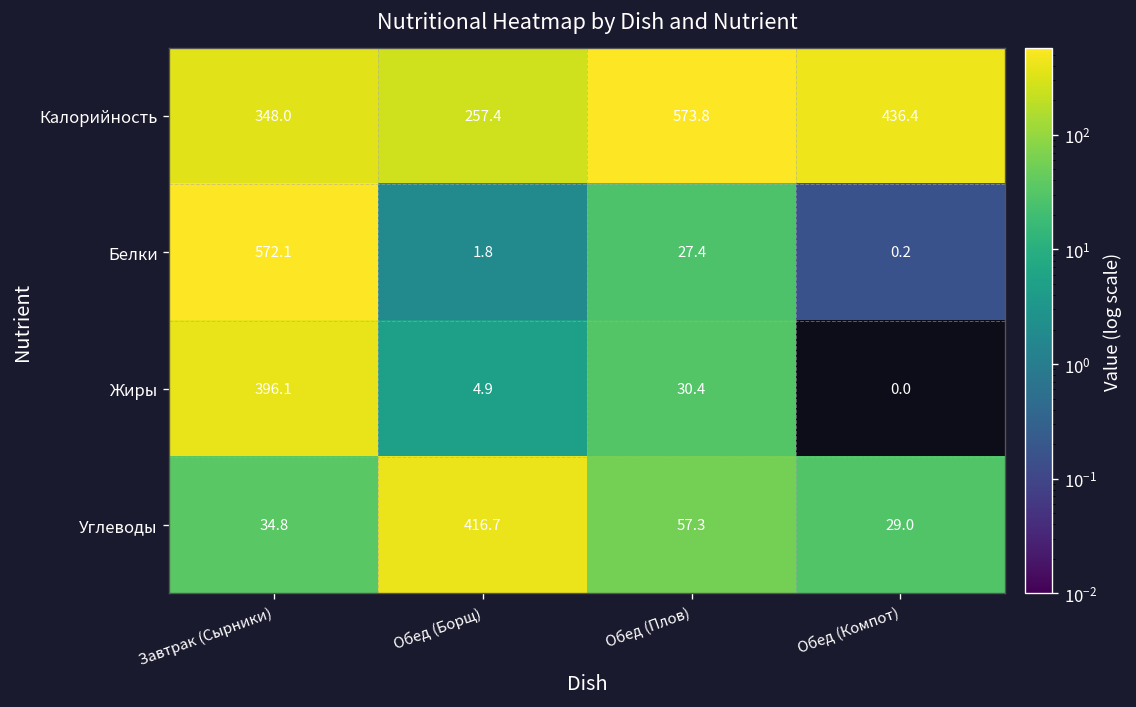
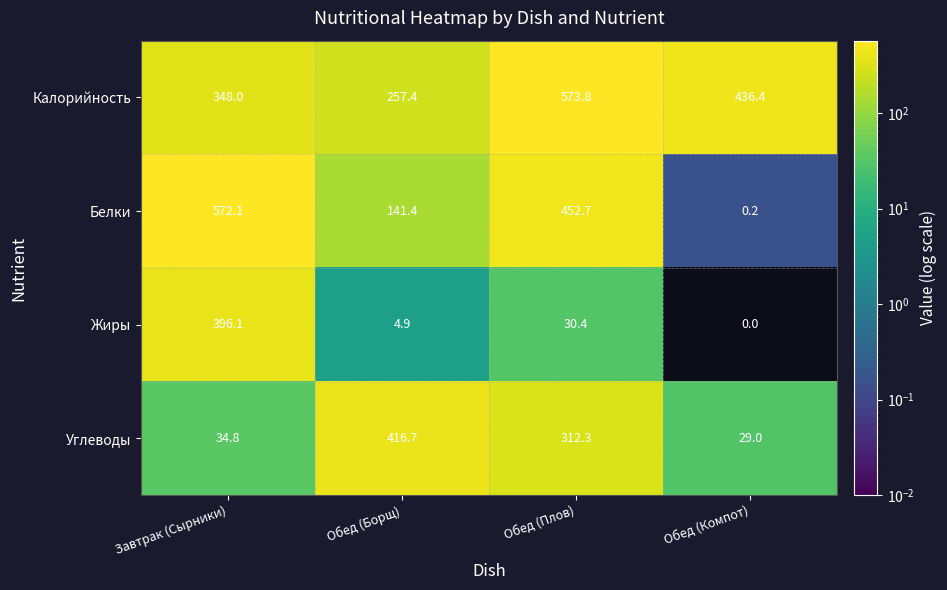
Белки, Обед (Борщ): 1.8 -> 141.4
Белки, Обед (Плов): 27.4 -> 452.7
Углеводы, Обед (Плов): 57.3 -> 312.3
